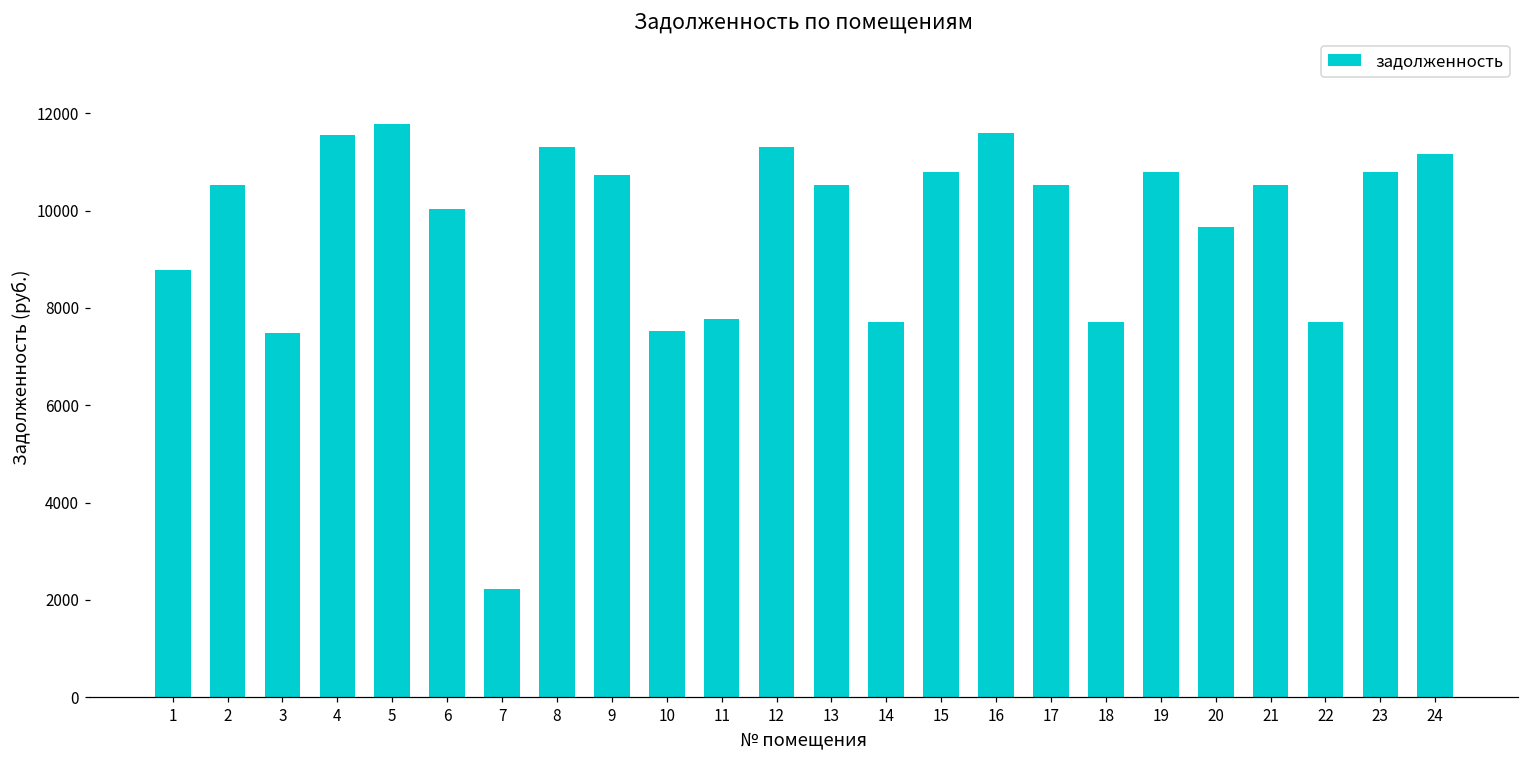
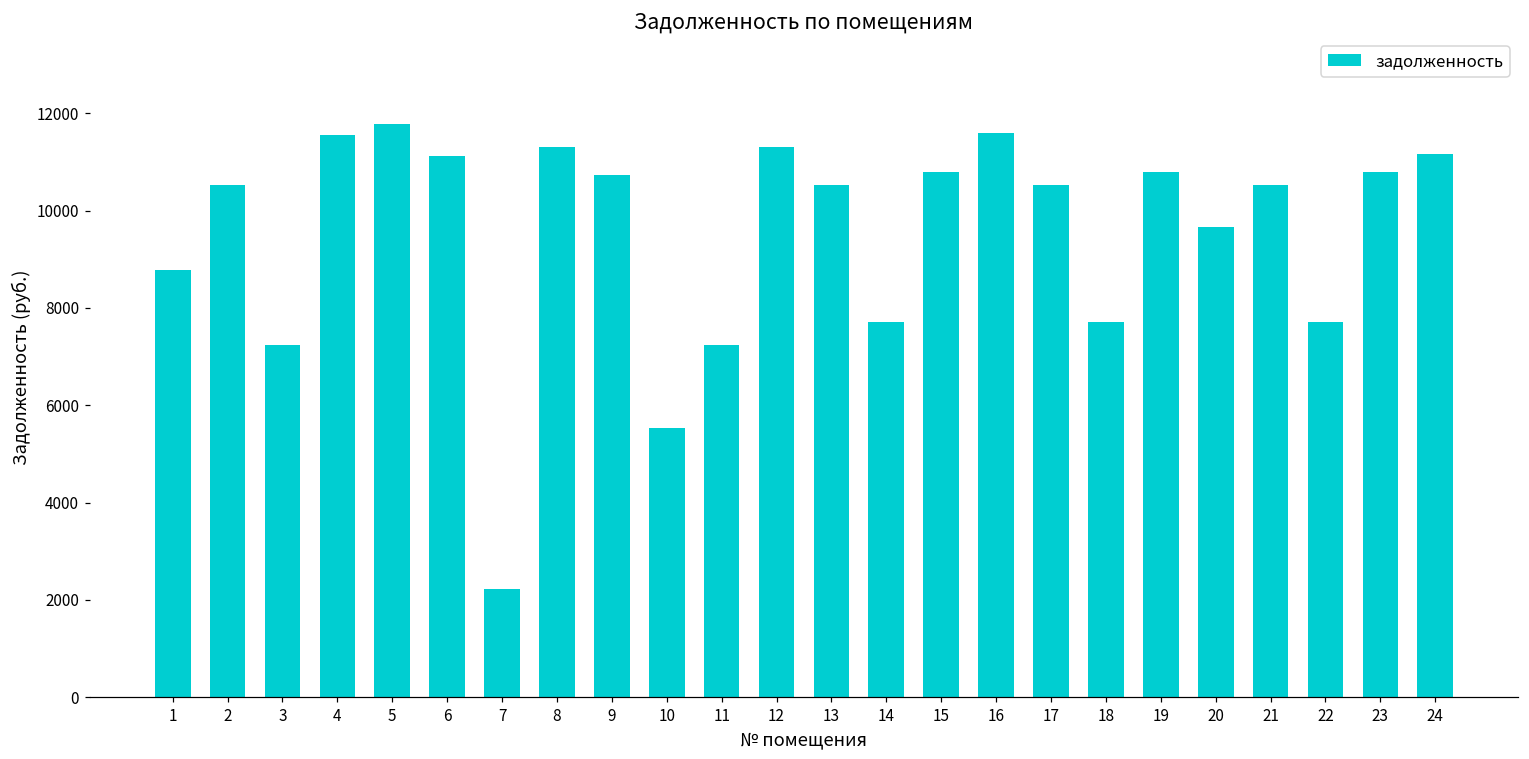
3: 7500 -> 7200
6: 10000 -> 11100
10: 7500 -> 5500
11: 7800 -> 7200
